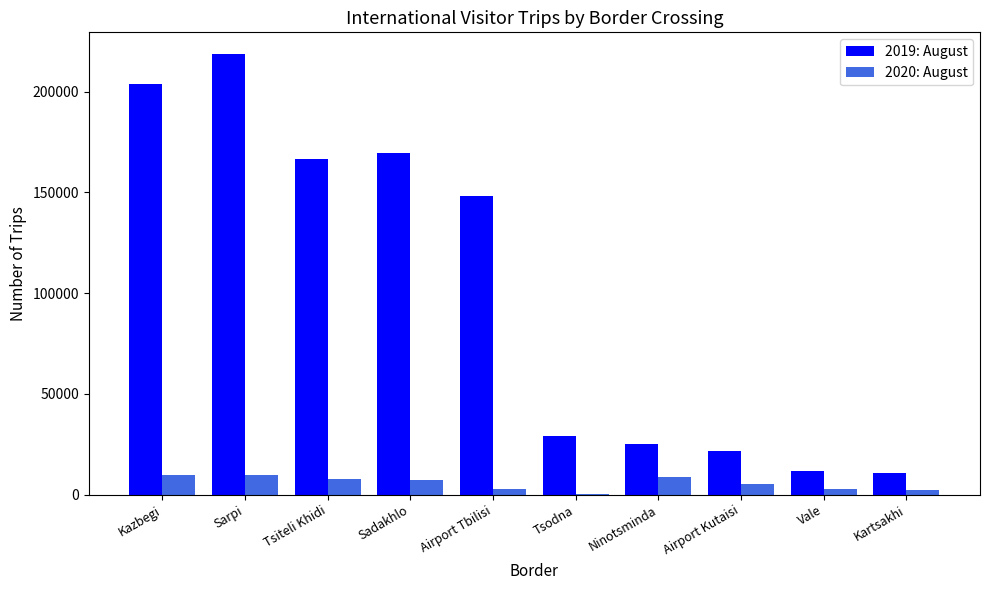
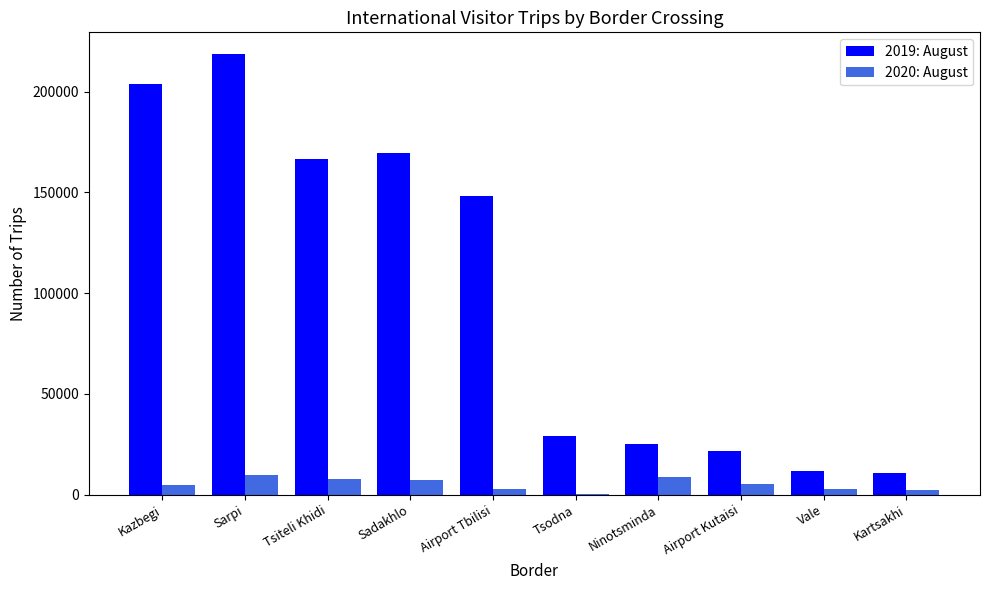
2020: August, Kazbegi: 10000 -> 5000
